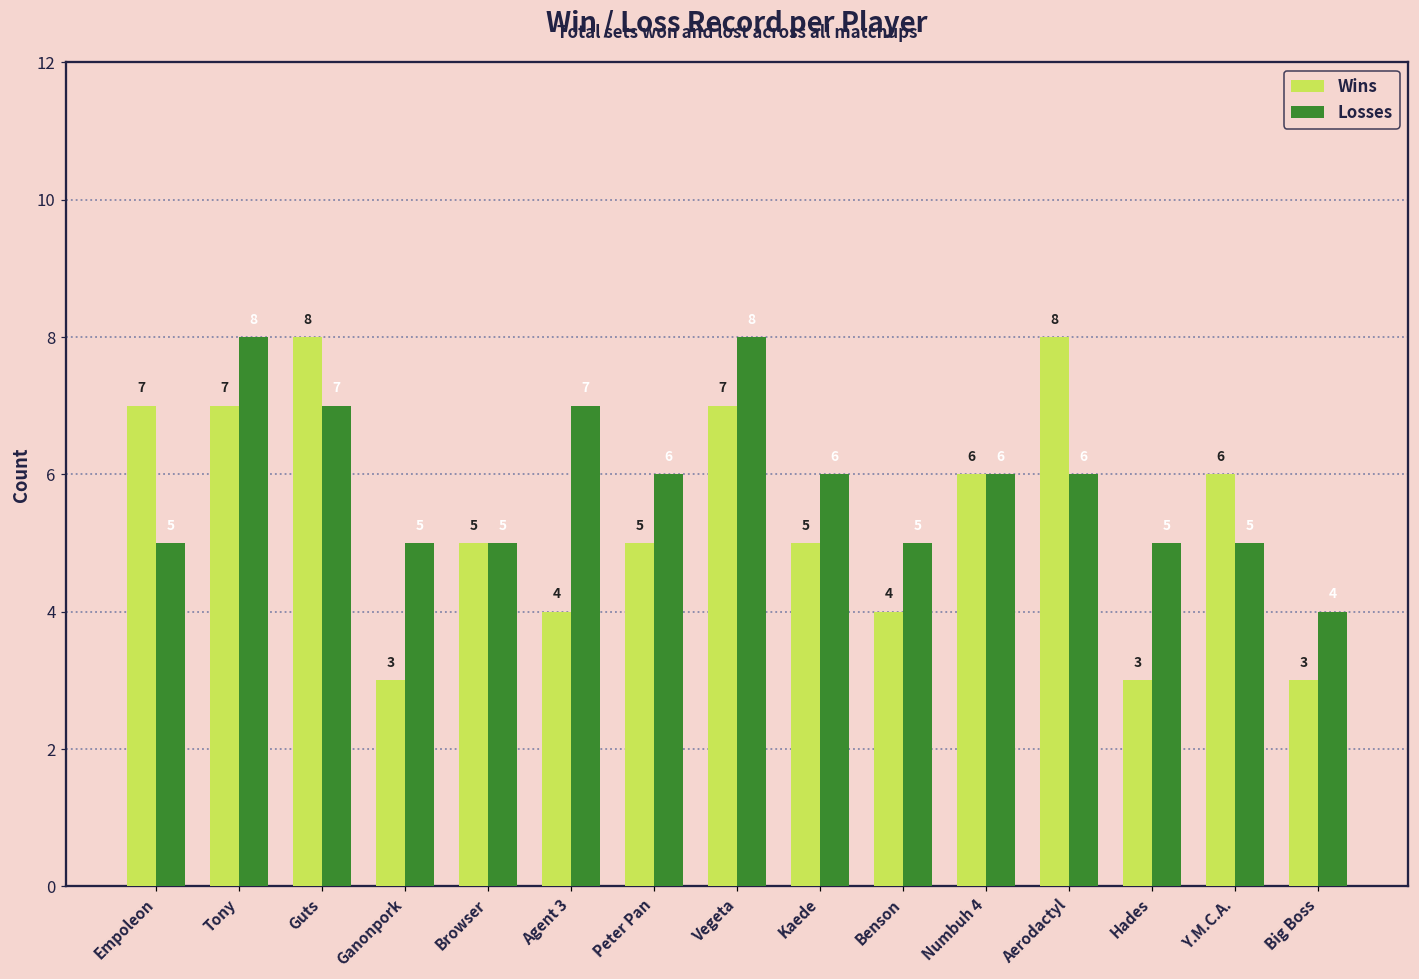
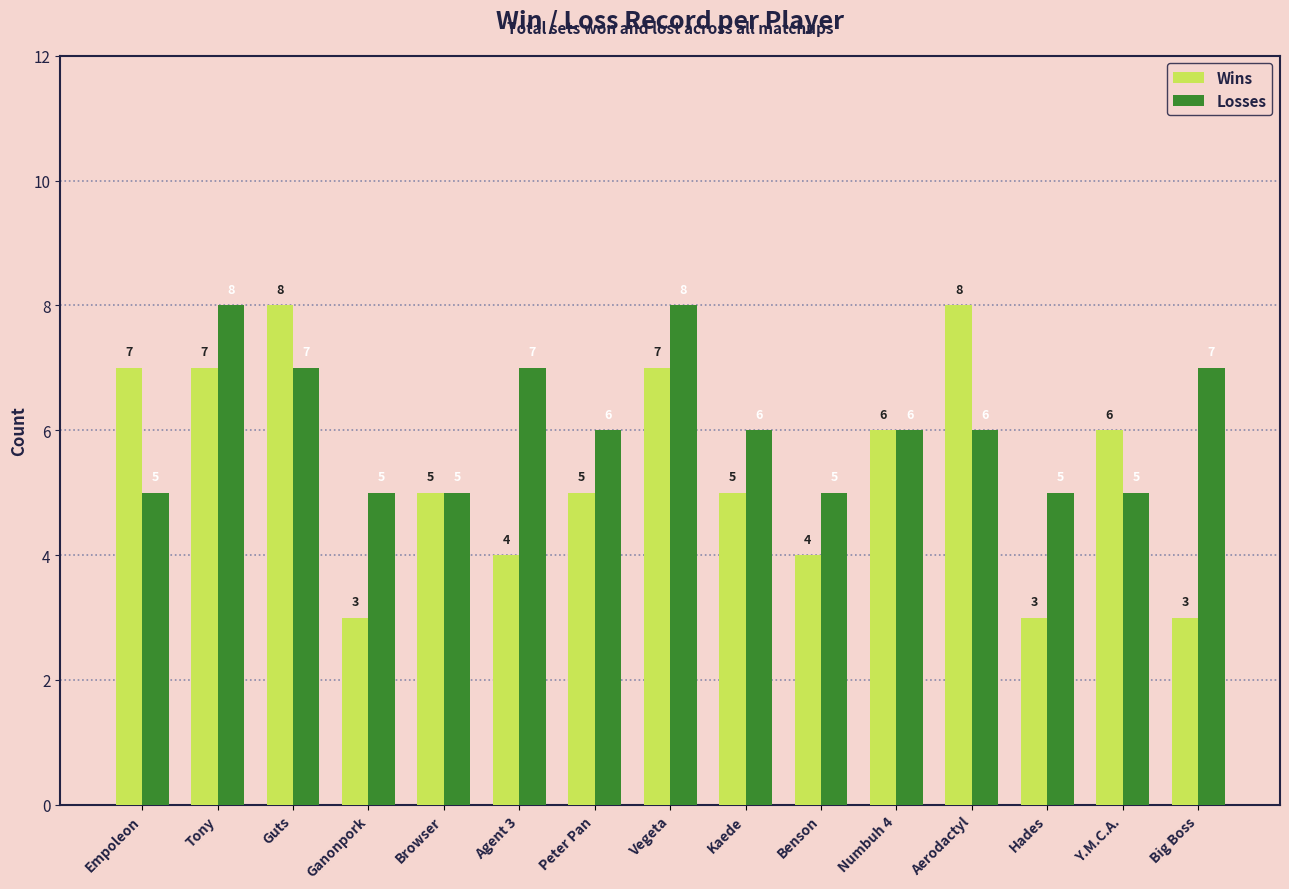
Losses, Big Boss: 4 -> 7
